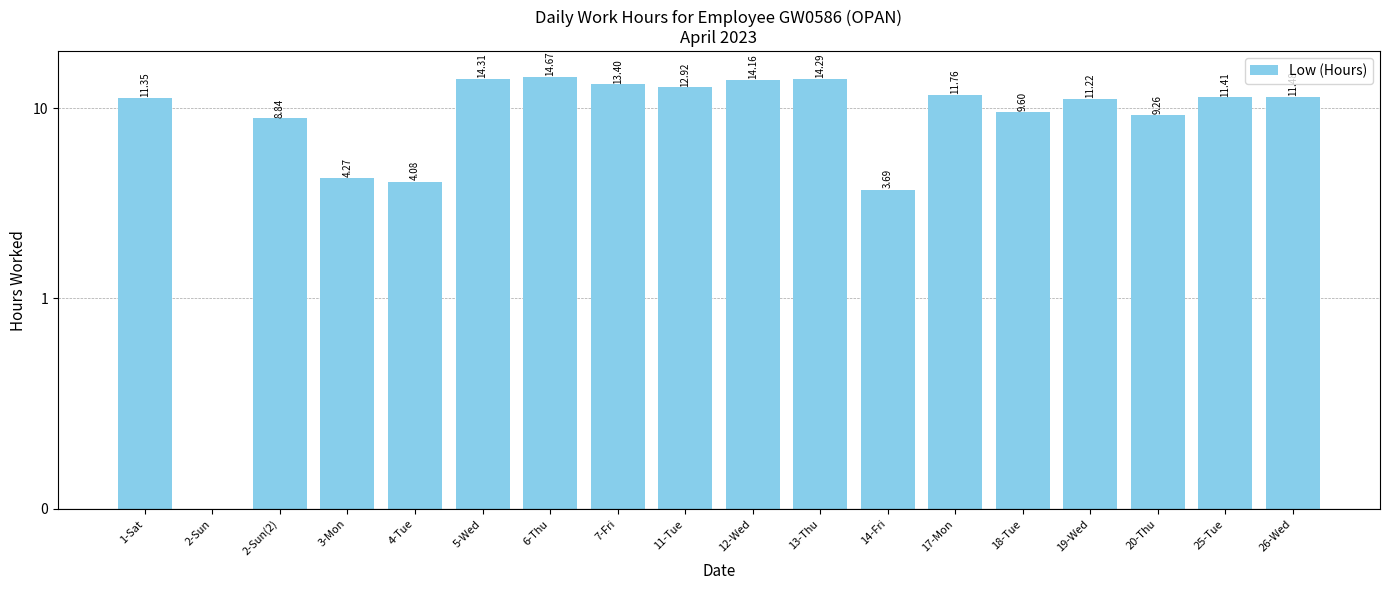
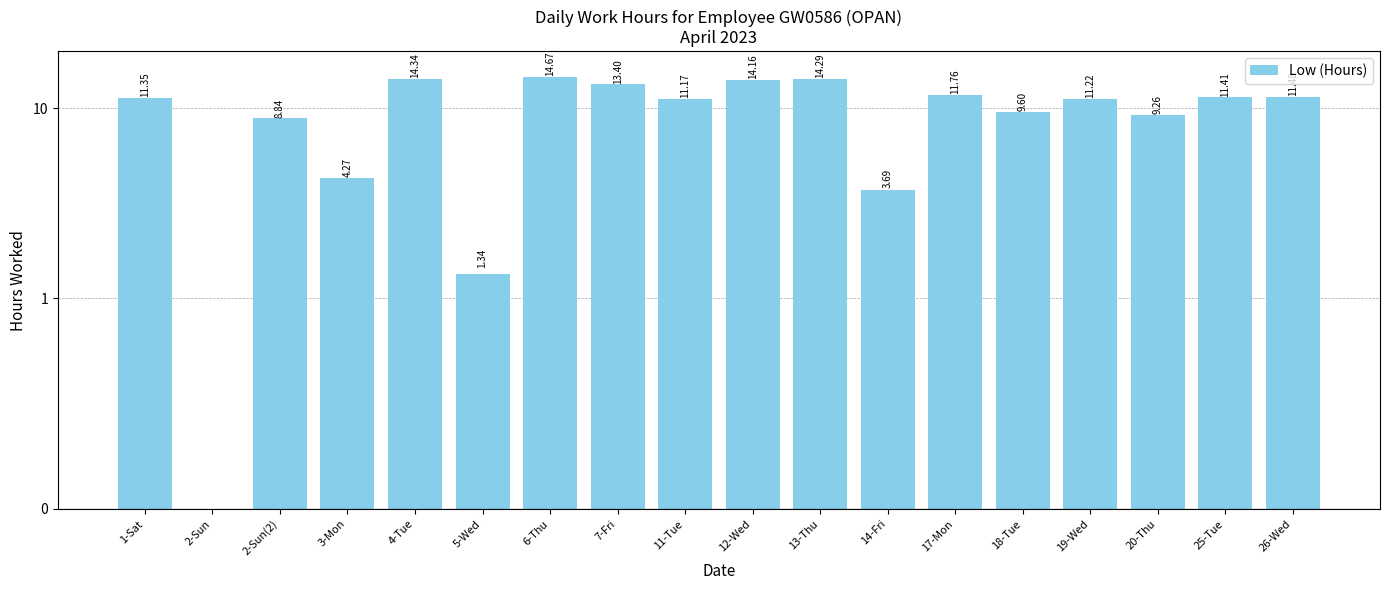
4-Tue: 4.08 -> 14.34
5-Wed: 14.31 -> 1.34
11-Tue: 12.92 -> 11.17
